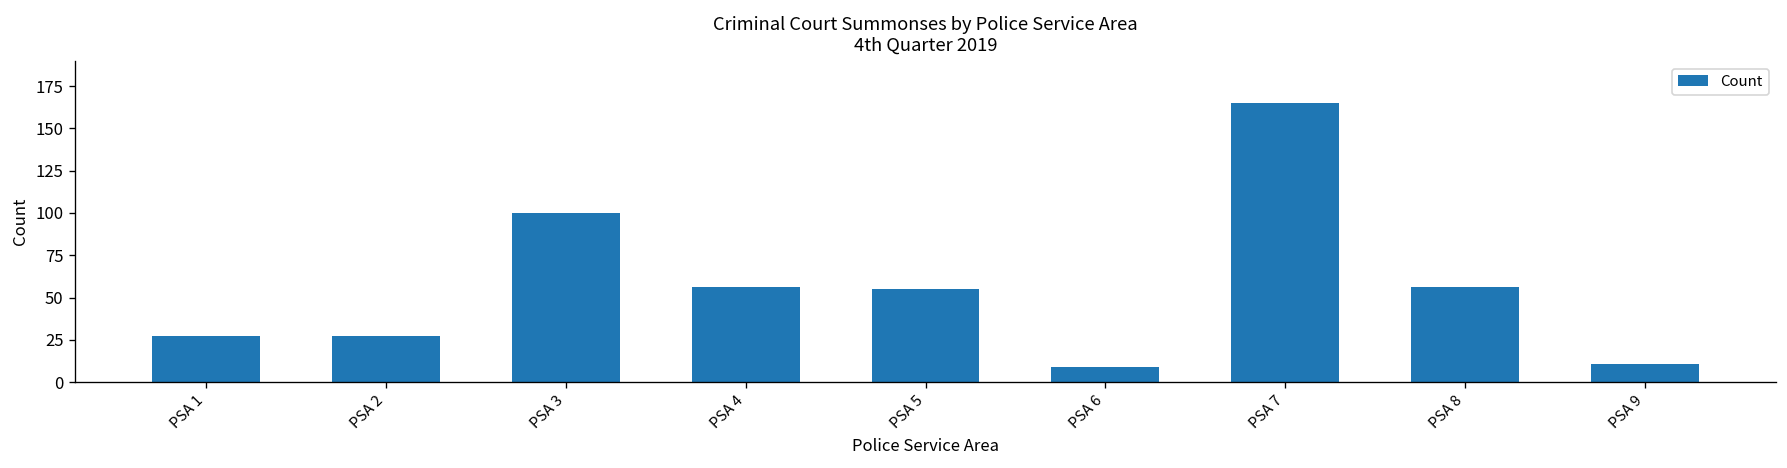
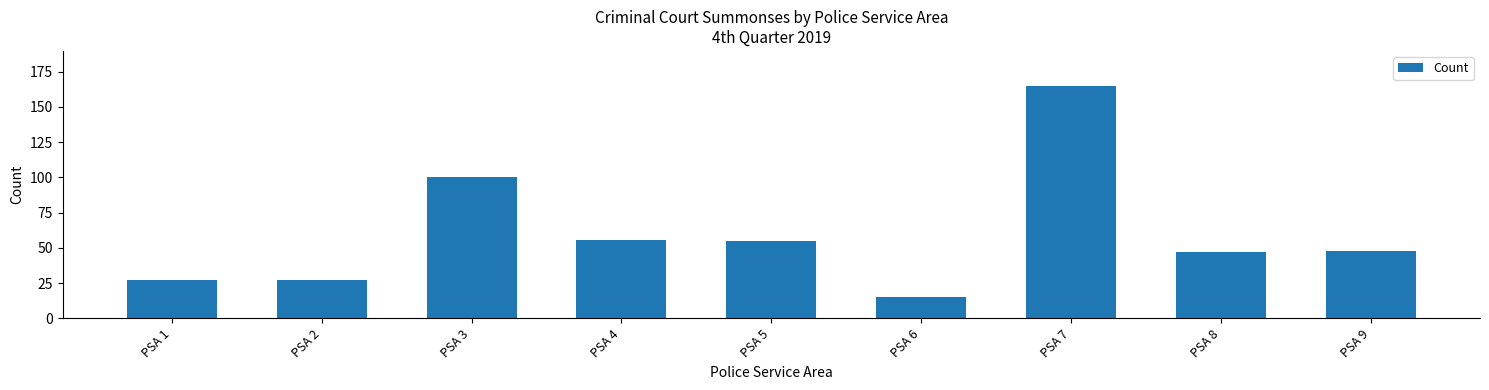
PSA 6: 9 -> 15
PSA 8: 56 -> 47
PSA 9: 11 -> 48
